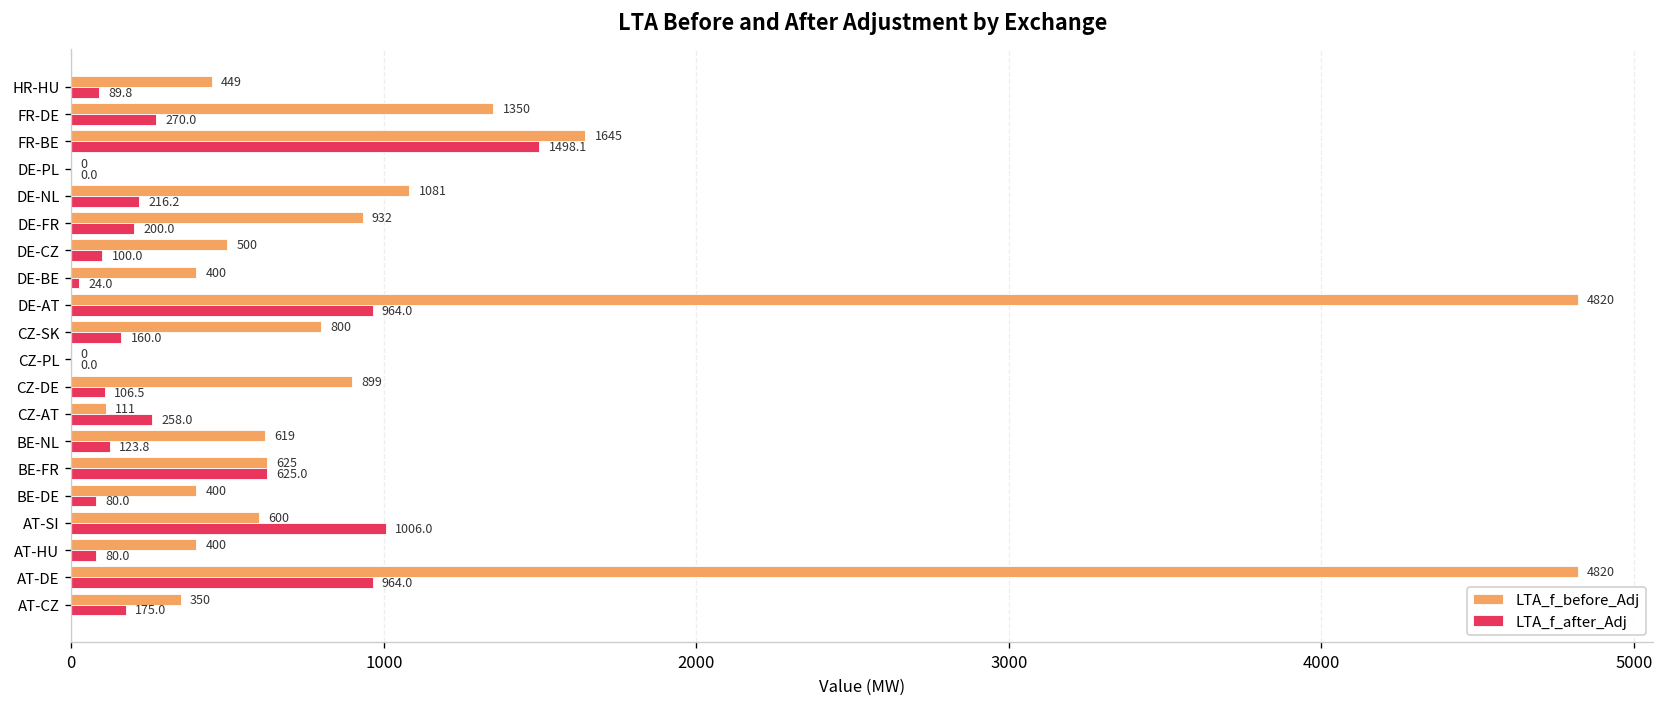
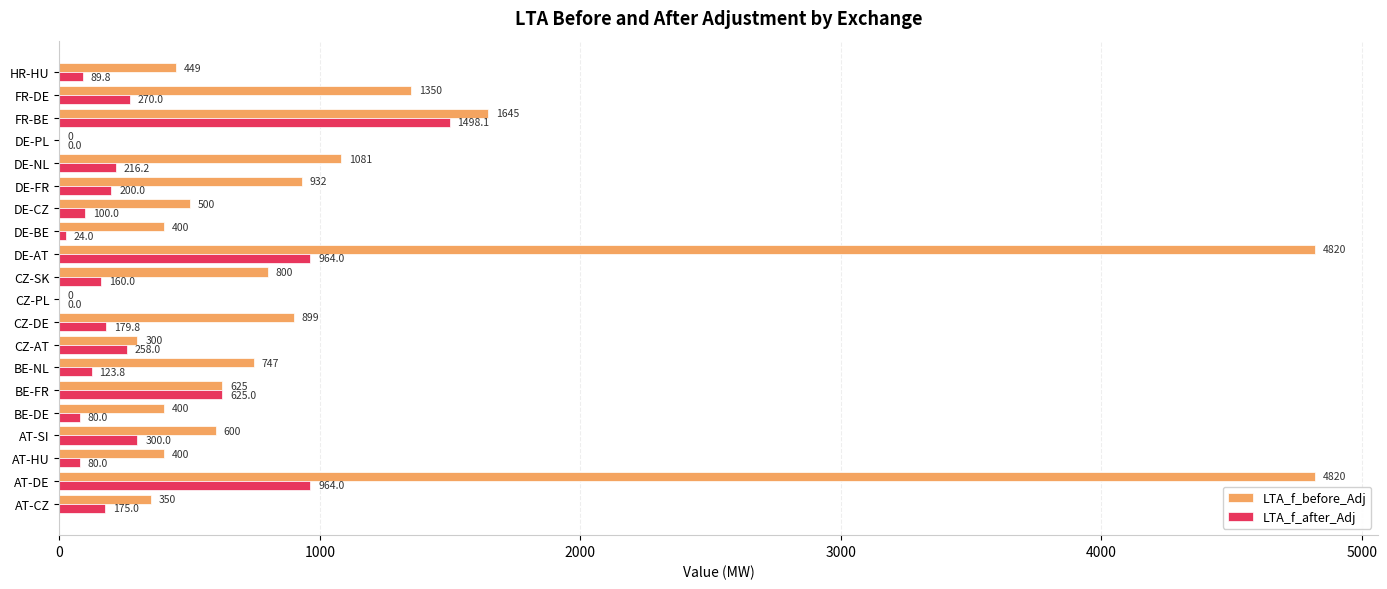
LTA_f_after_Adj, CZ-DE: 106.5 -> 179.8
LTA_f_before_Adj, CZ-AT: 111 -> 300
LTA_f_before_Adj, BE-NL: 619 -> 747
LTA_f_after_Adj, AT-SI: 1006.0 -> 300.0
